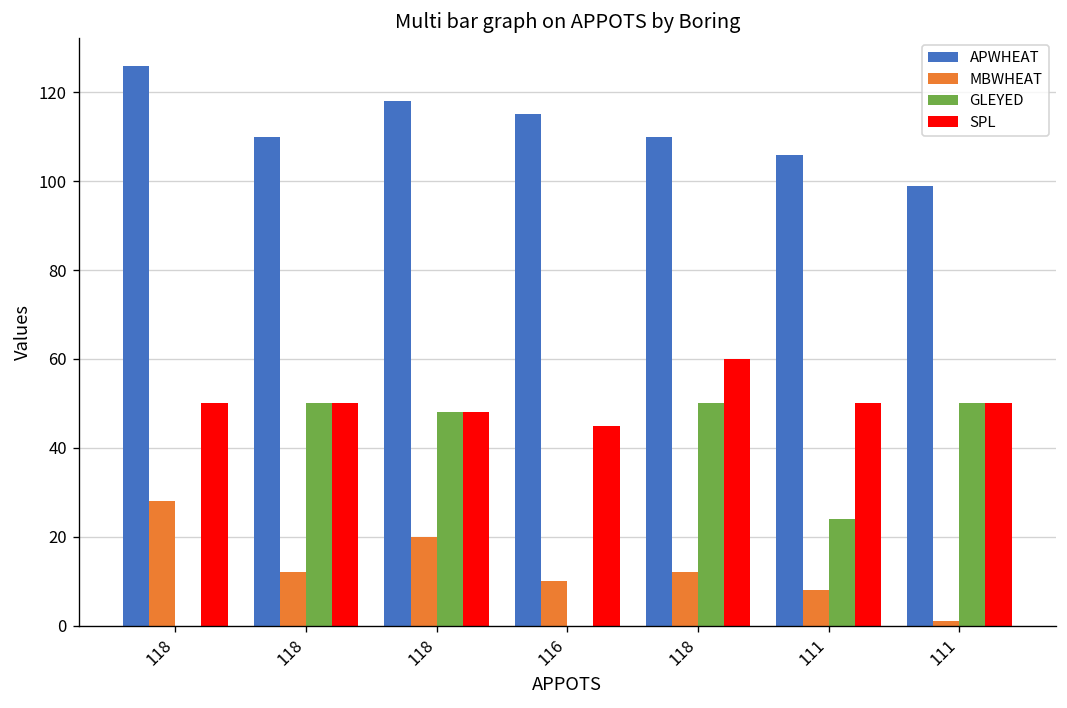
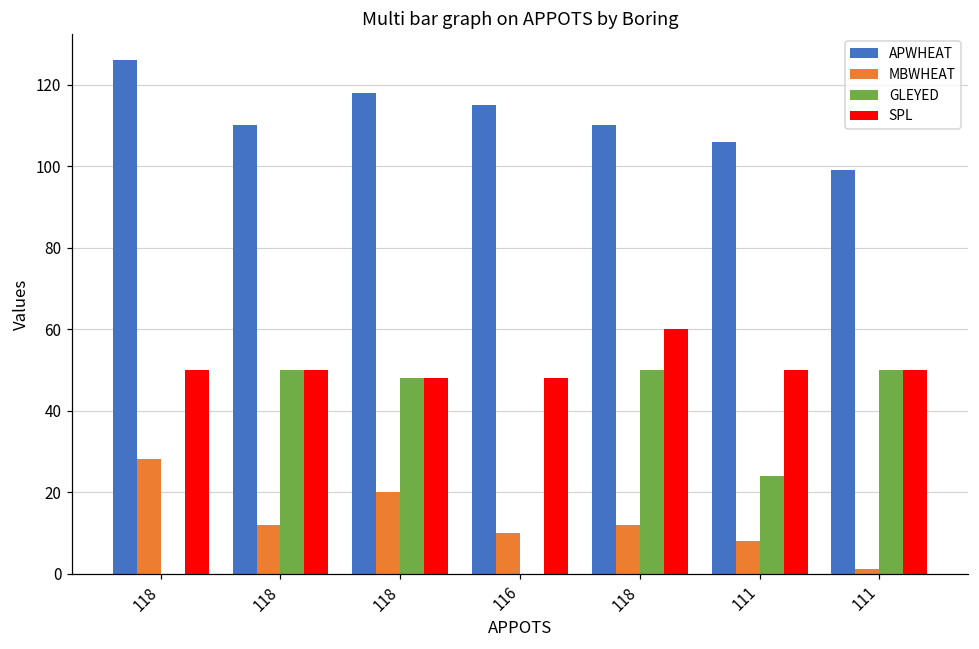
SPL, 116: 45 -> 48
